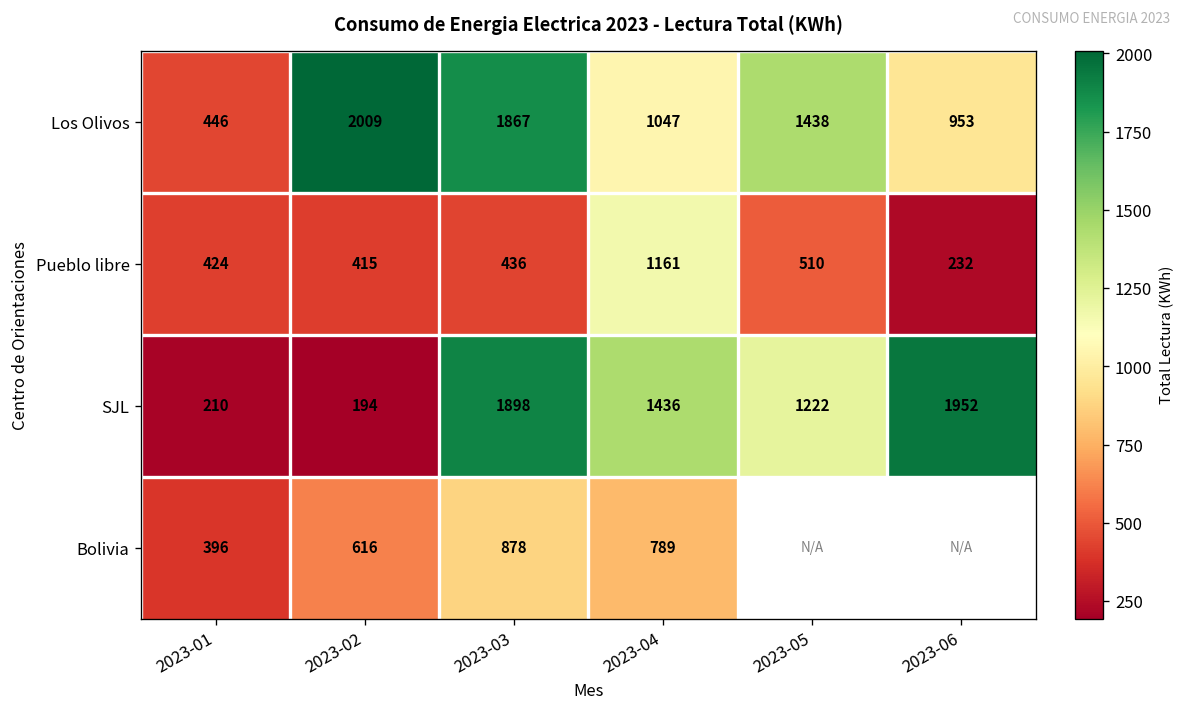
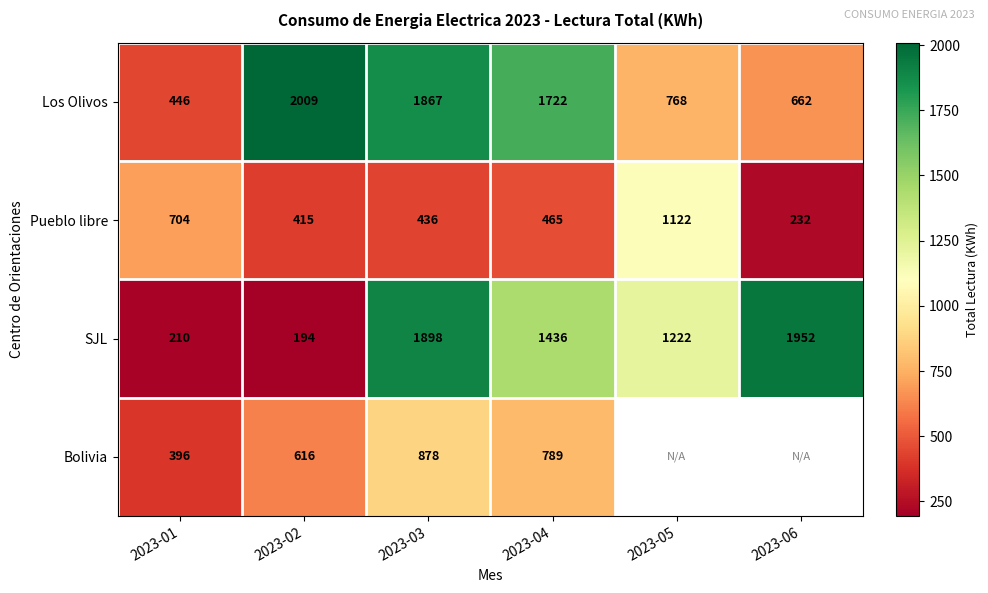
Los Olivos, 2023-04: 1047 -> 1722
Los Olivos, 2023-05: 1438 -> 768
Los Olivos, 2023-06: 953 -> 662
Pueblo libre, 2023-01: 424 -> 704
Pueblo libre, 2023-04: 1161 -> 465
Pueblo libre, 2023-05: 510 -> 1122
